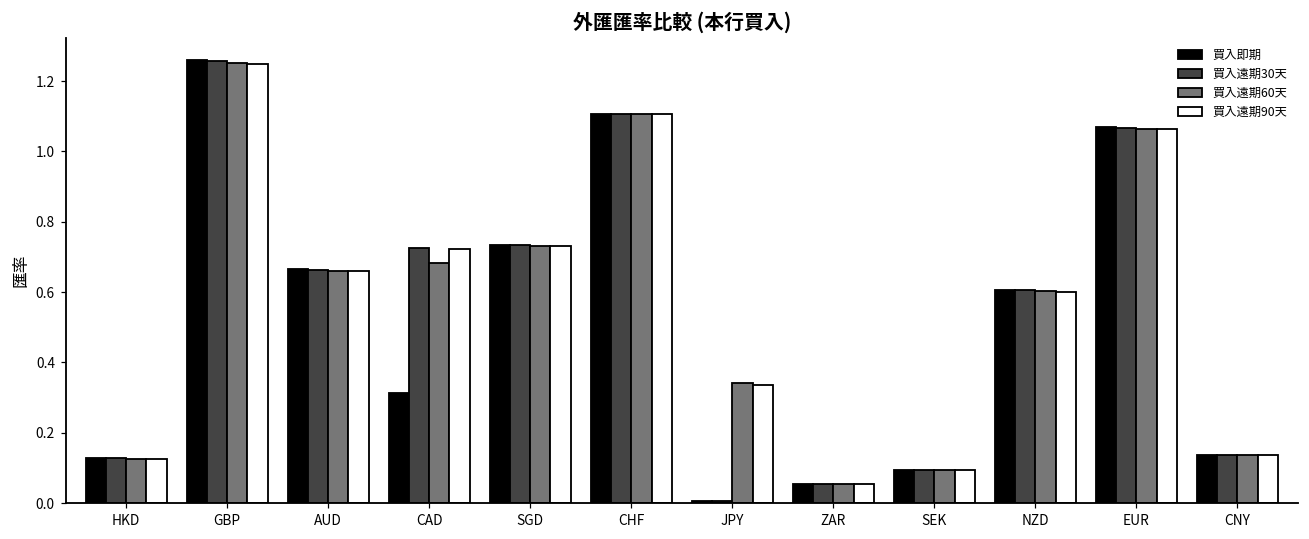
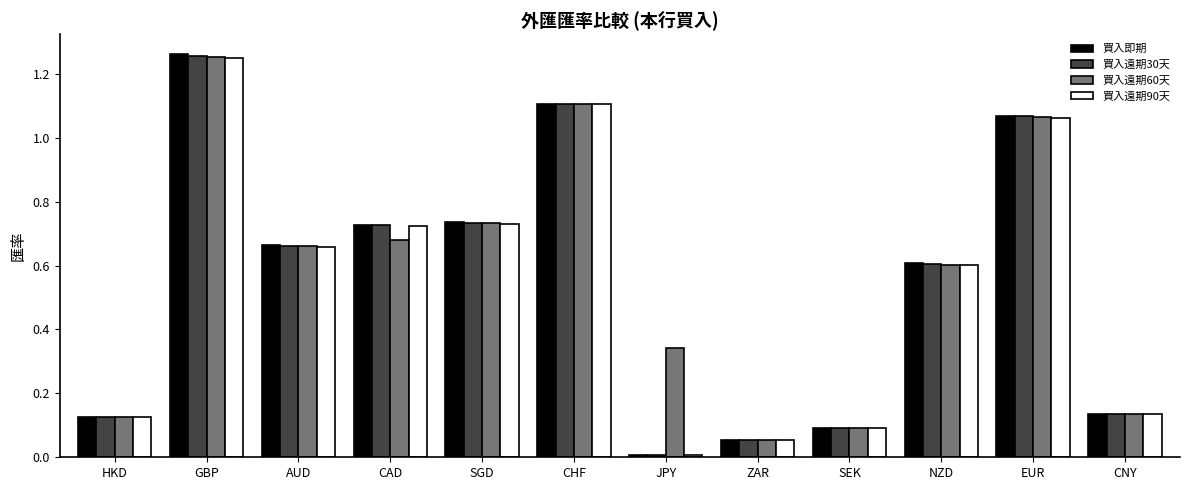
買入即期, CAD: 0.31 -> 0.73
買入遠期90天, JPY: 0.34 -> 0.01
